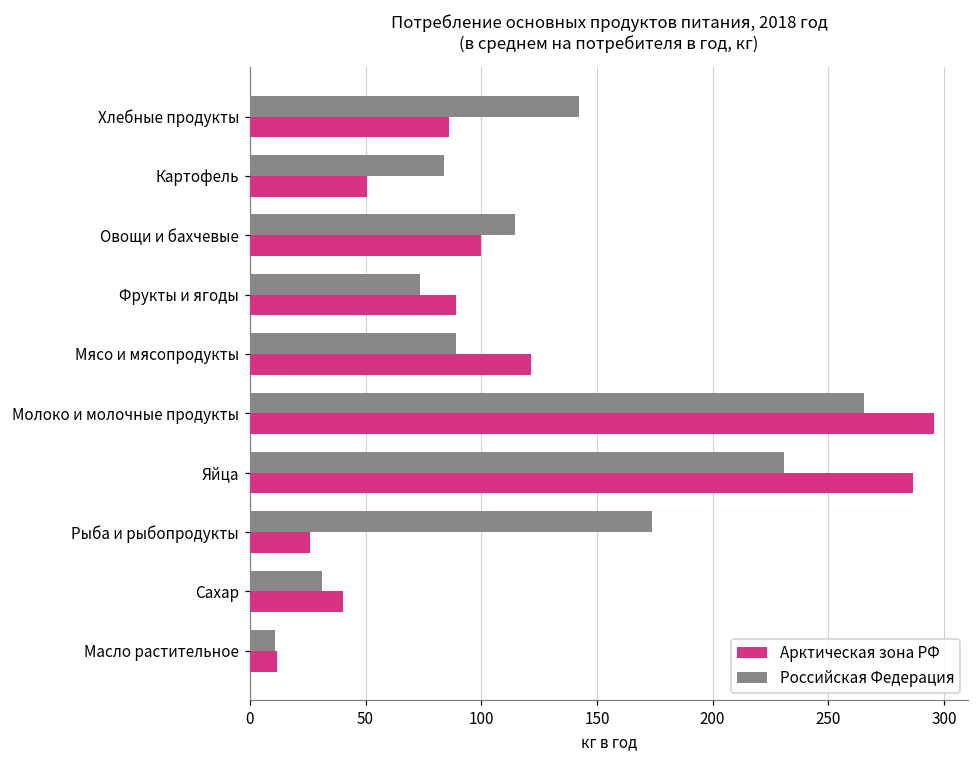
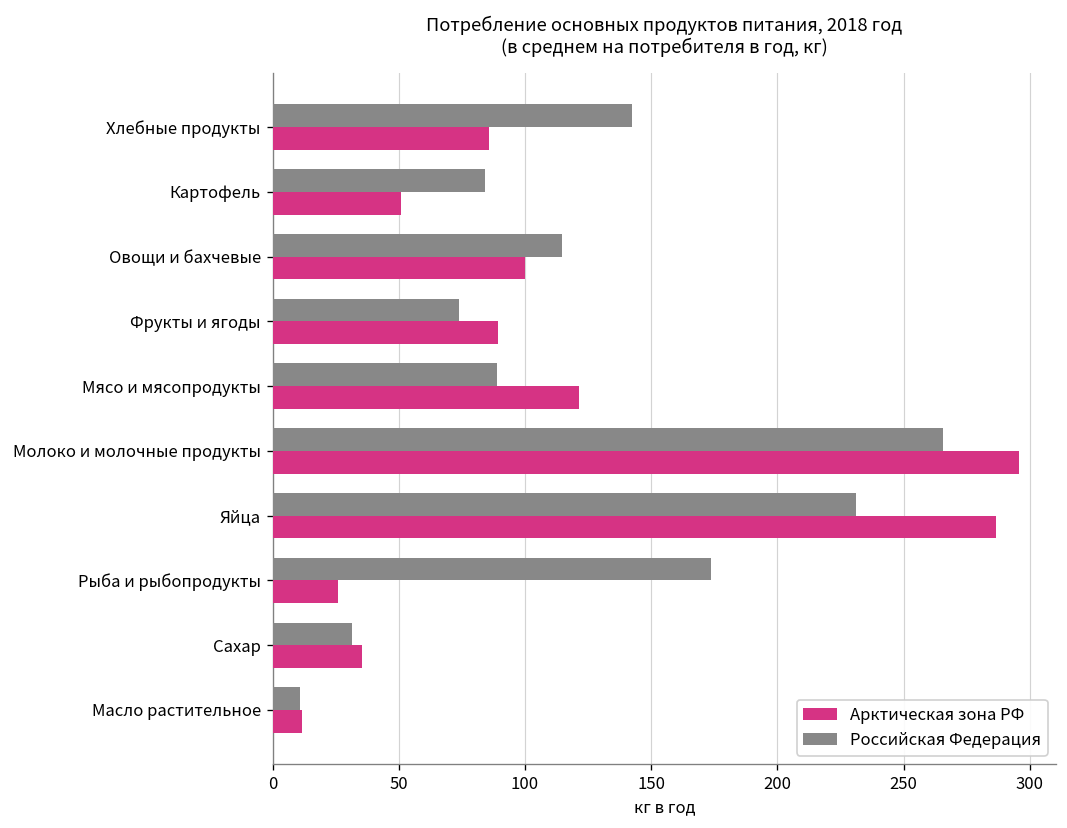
Арктическая зона РФ, Сахар: 40 -> 36
